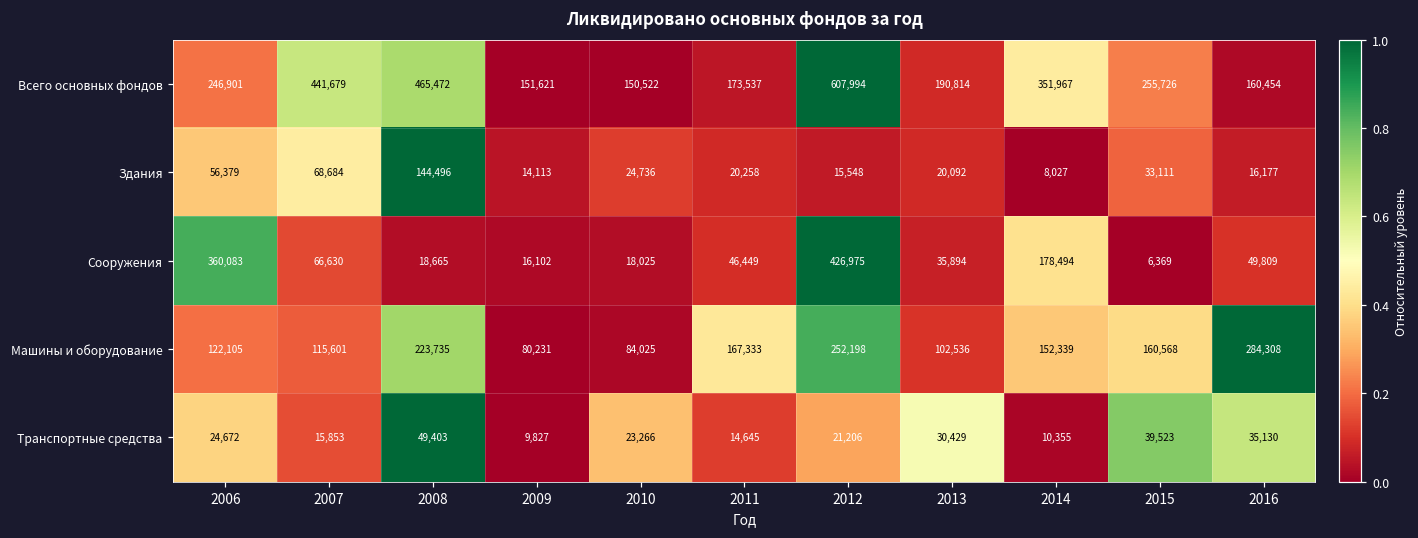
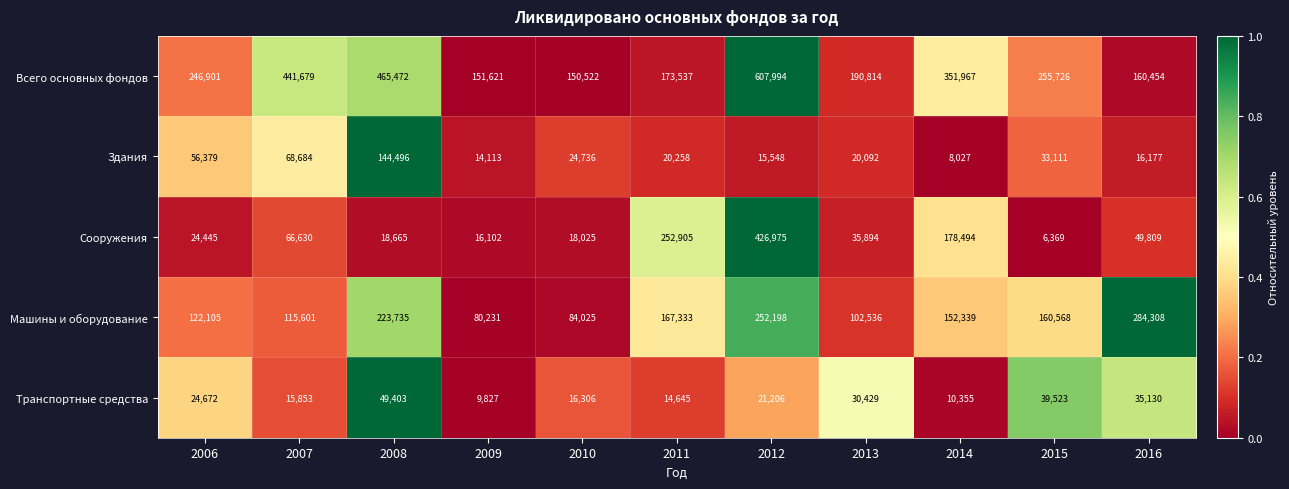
Сооружения, 2006: 360,083 -> 24,445
Сооружения, 2011: 46,449 -> 252,905
Транспортные средства, 2010: 23,266 -> 16,306
